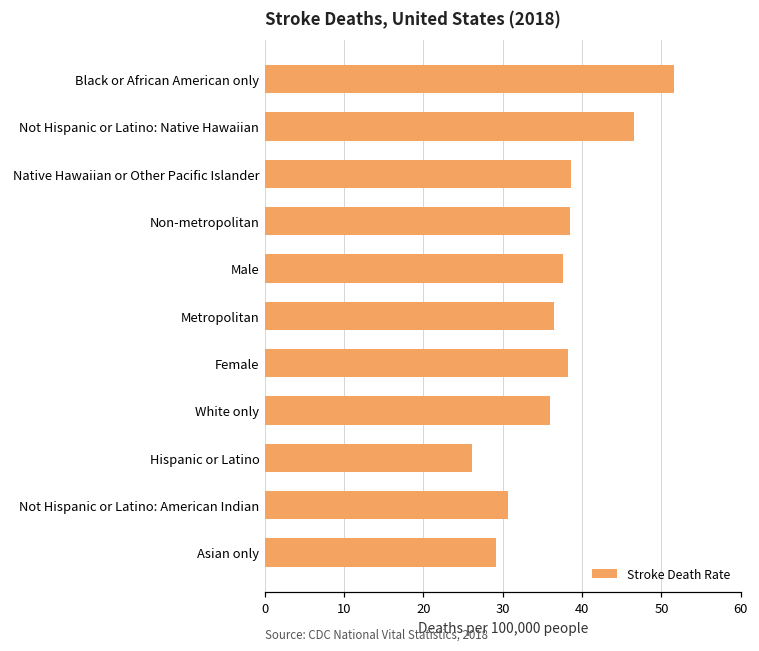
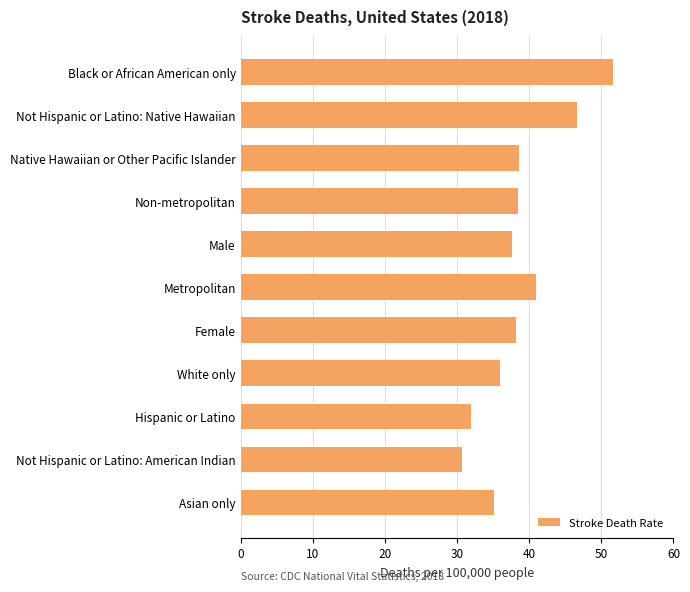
Metropolitan: 37 -> 41
Hispanic or Latino: 26 -> 32
Asian only: 29 -> 35
